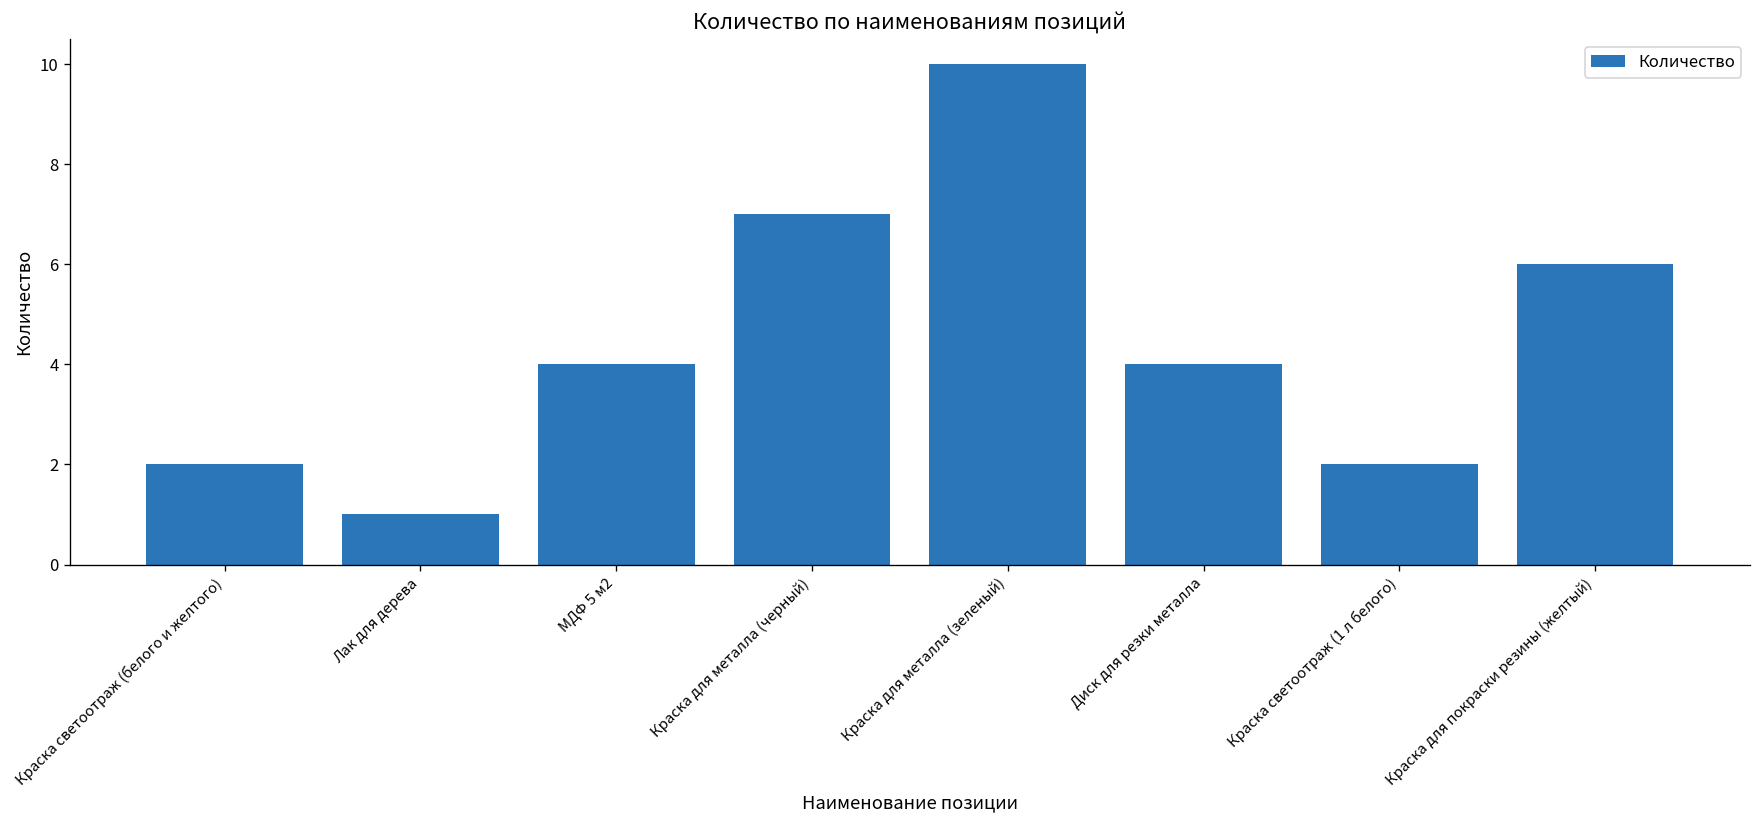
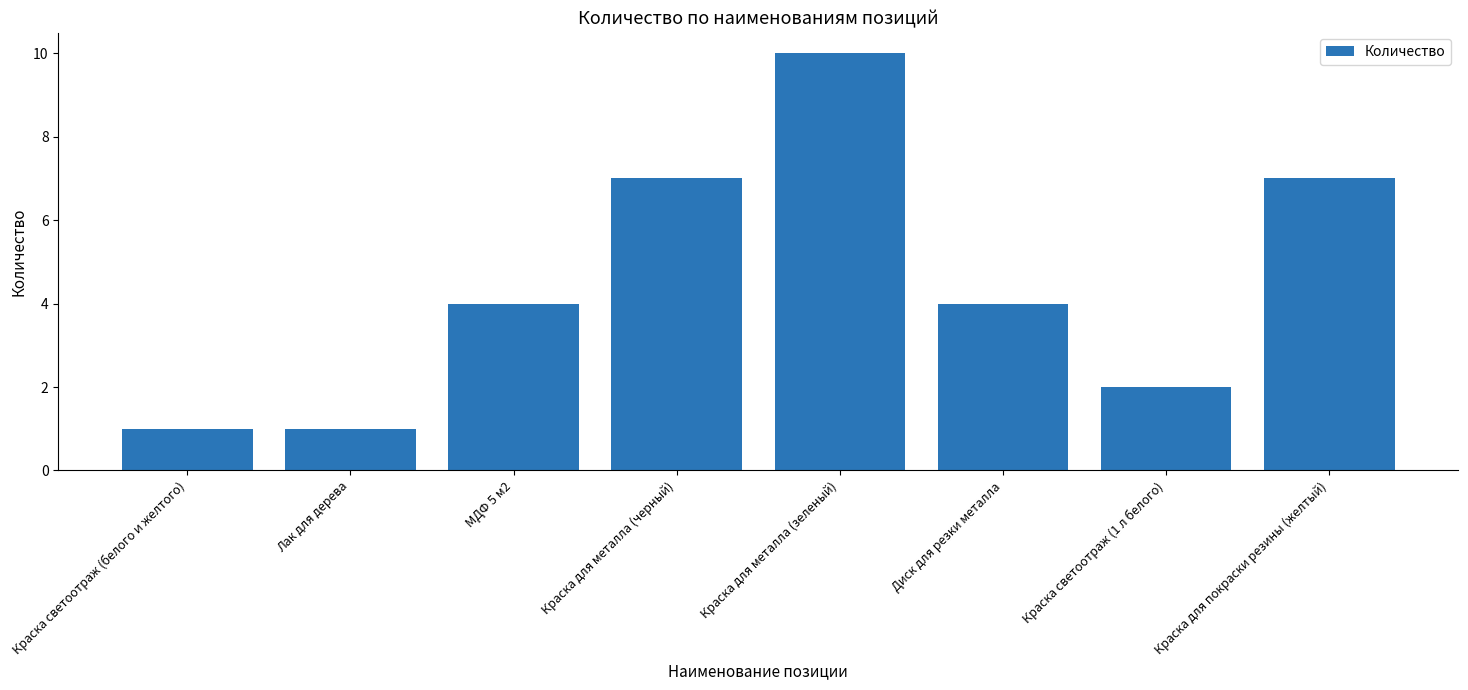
Краска светоотраж (белого и желтого): 2 -> 1
Краска для покраски резины (желтый): 6 -> 7
